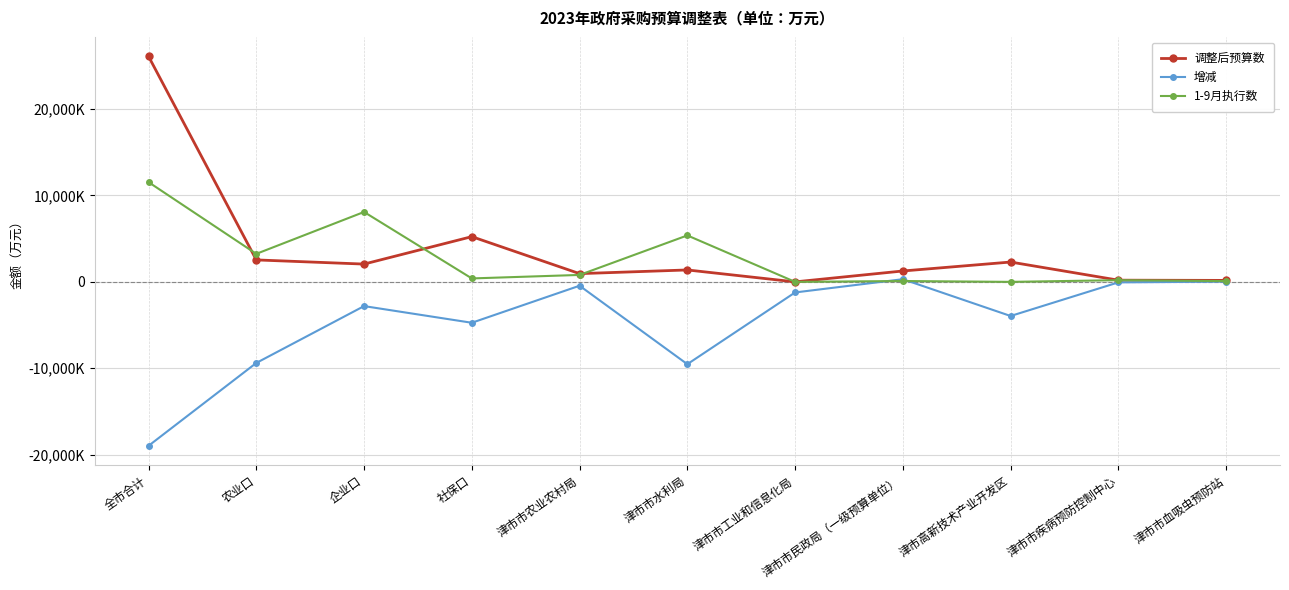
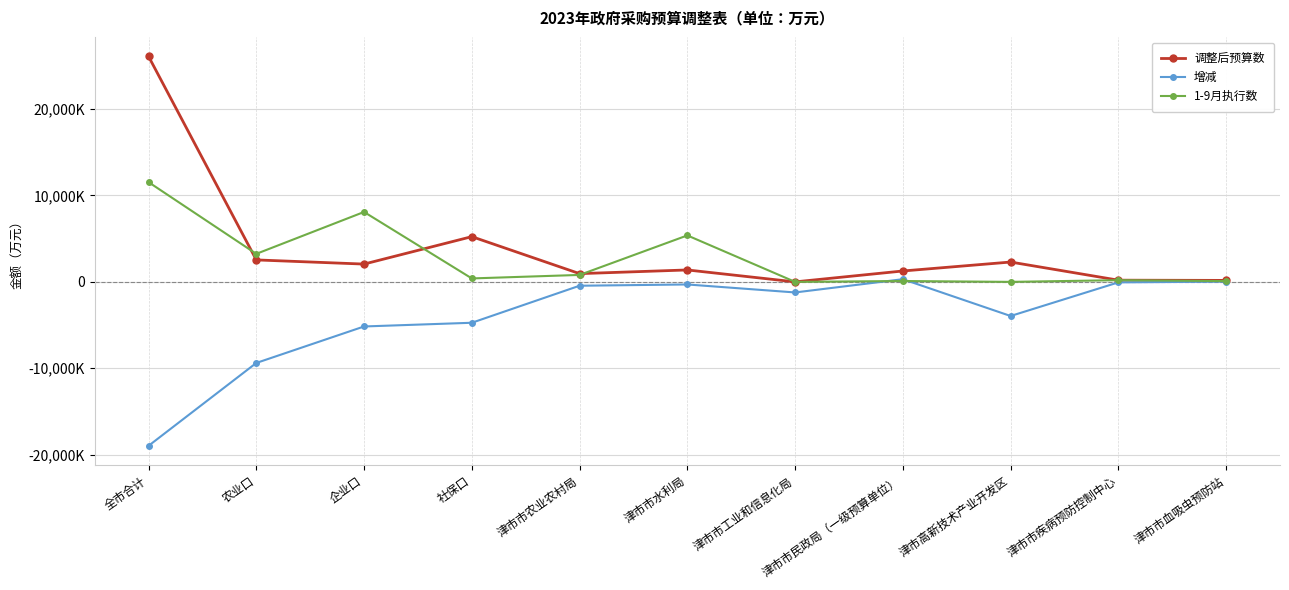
增减, 企业口: -3,000,000 -> -5,000,000
增减, 津市市水利局: -10,000,000 -> 0
